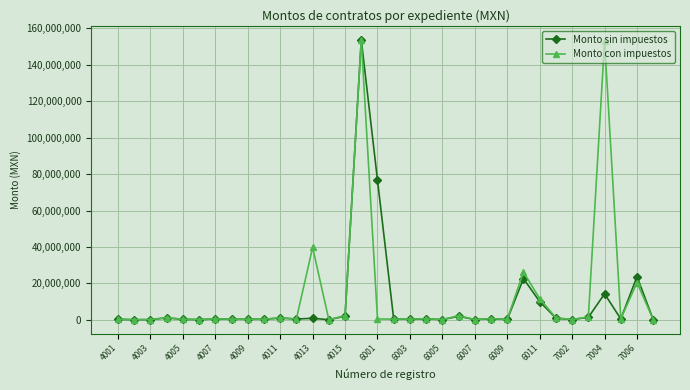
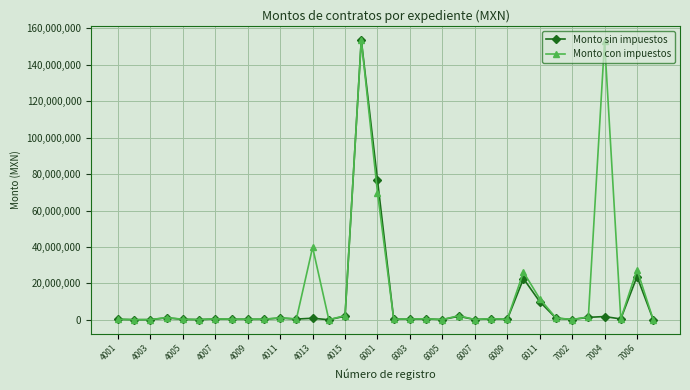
Monto con impuestos, 6001: 0 -> 70,000,000
Monto sin impuestos, 7004: 14,000,000 -> 2,000,000
Monto con impuestos, 7006: 20,000,000 -> 28,000,000
